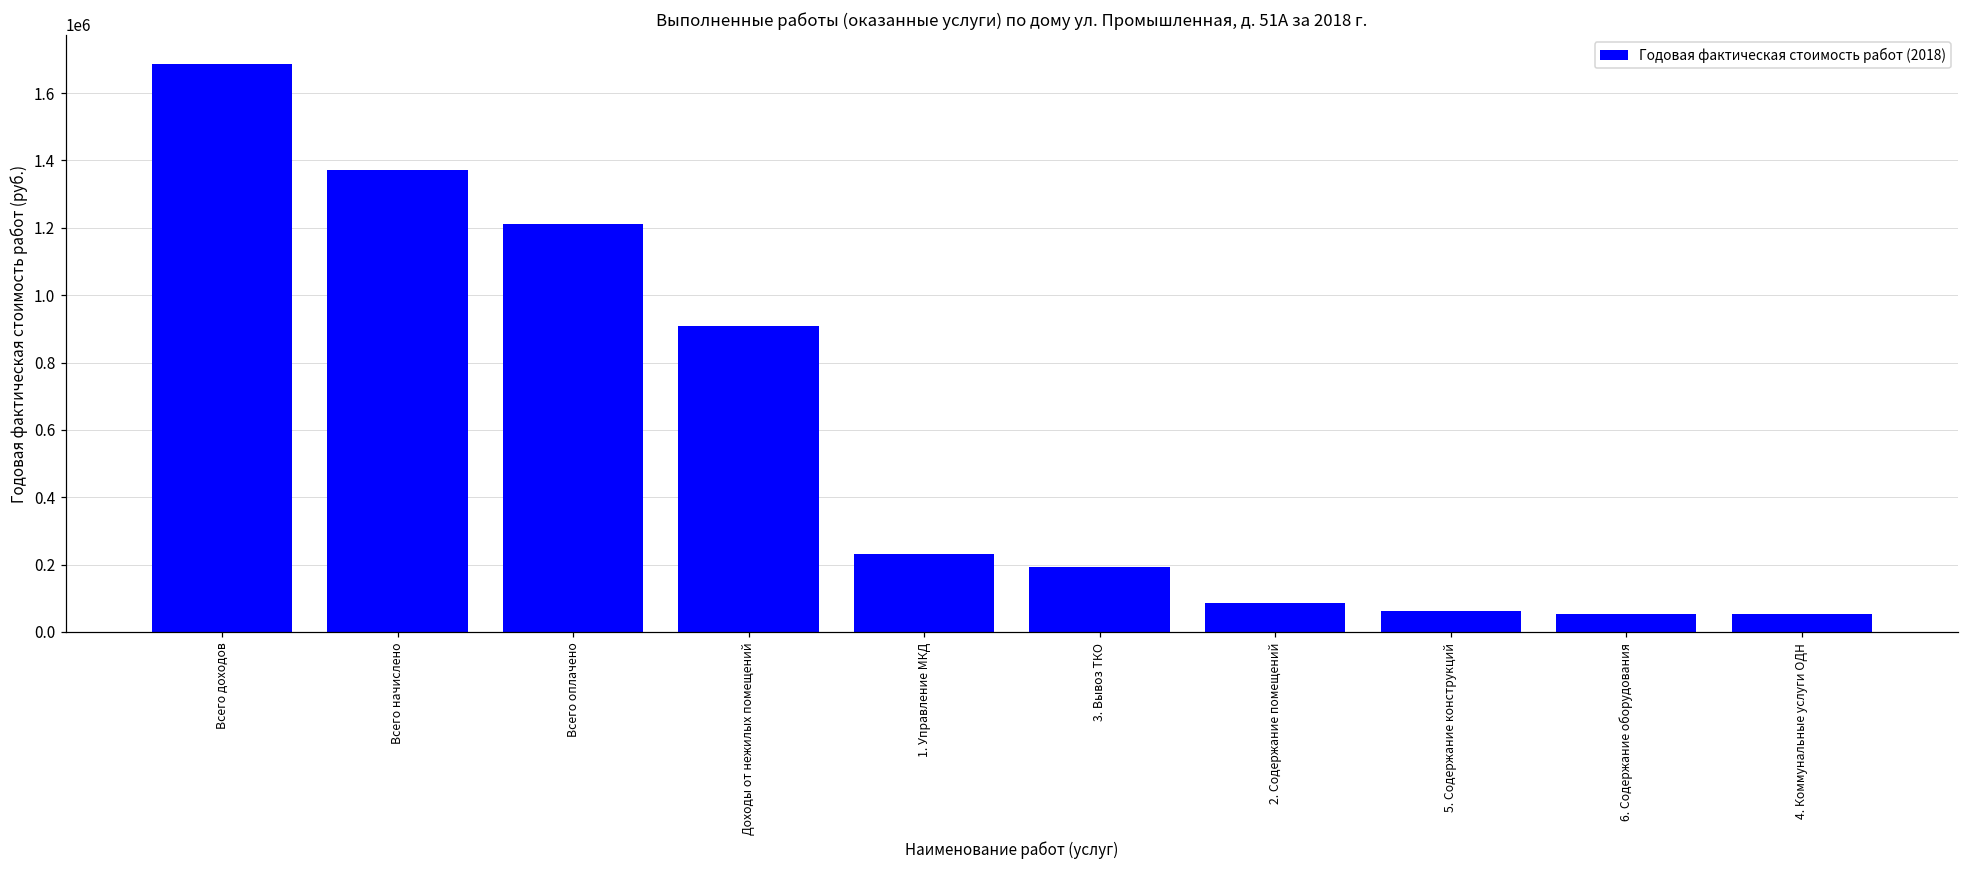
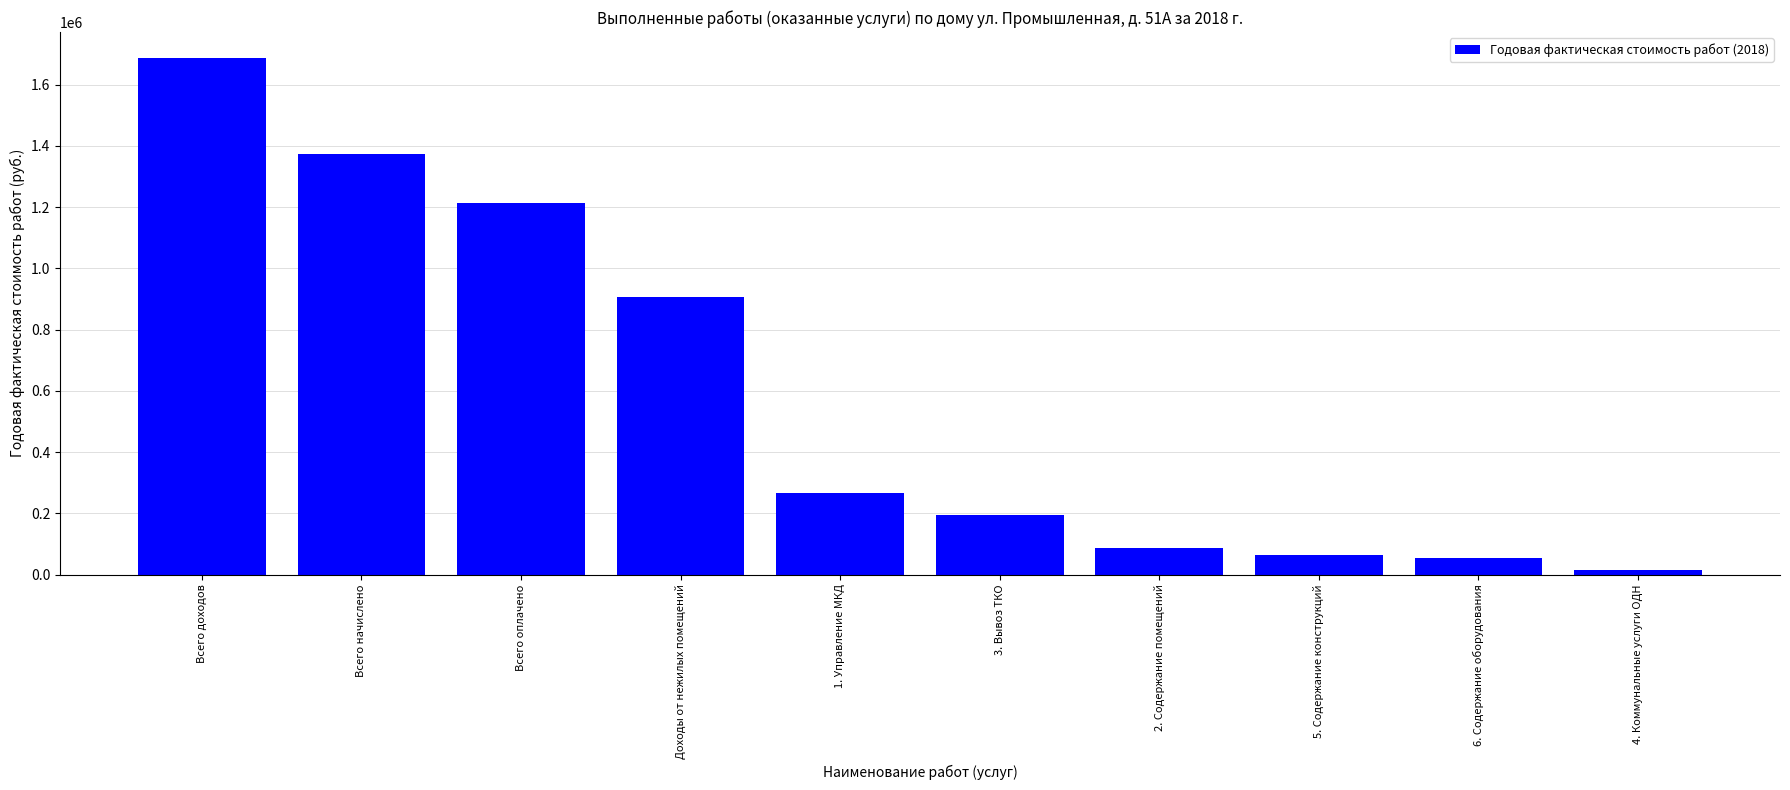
1. Управление МКД: 230000 -> 270000
4. Коммунальные услуги ОДН: 50000 -> 10000
